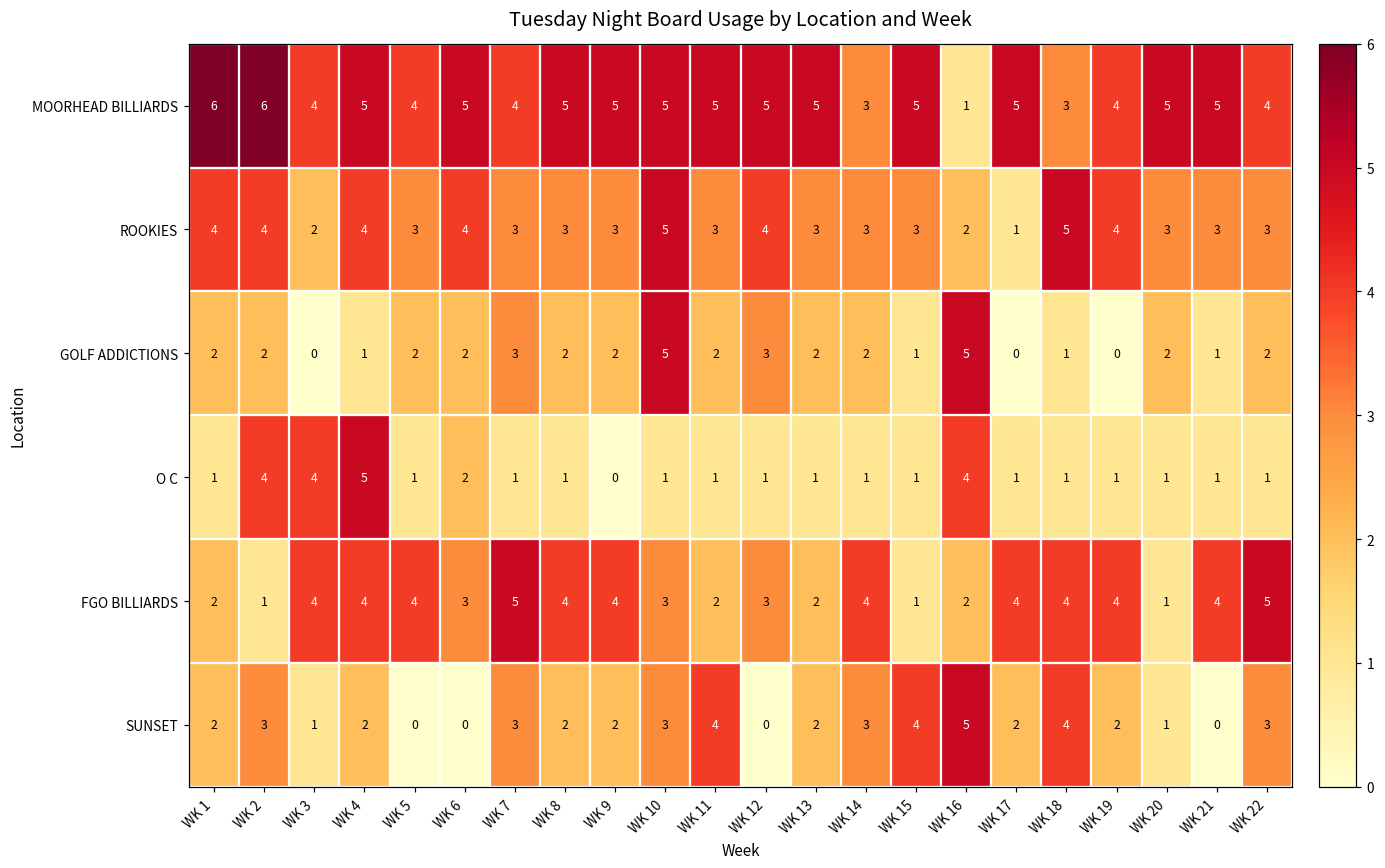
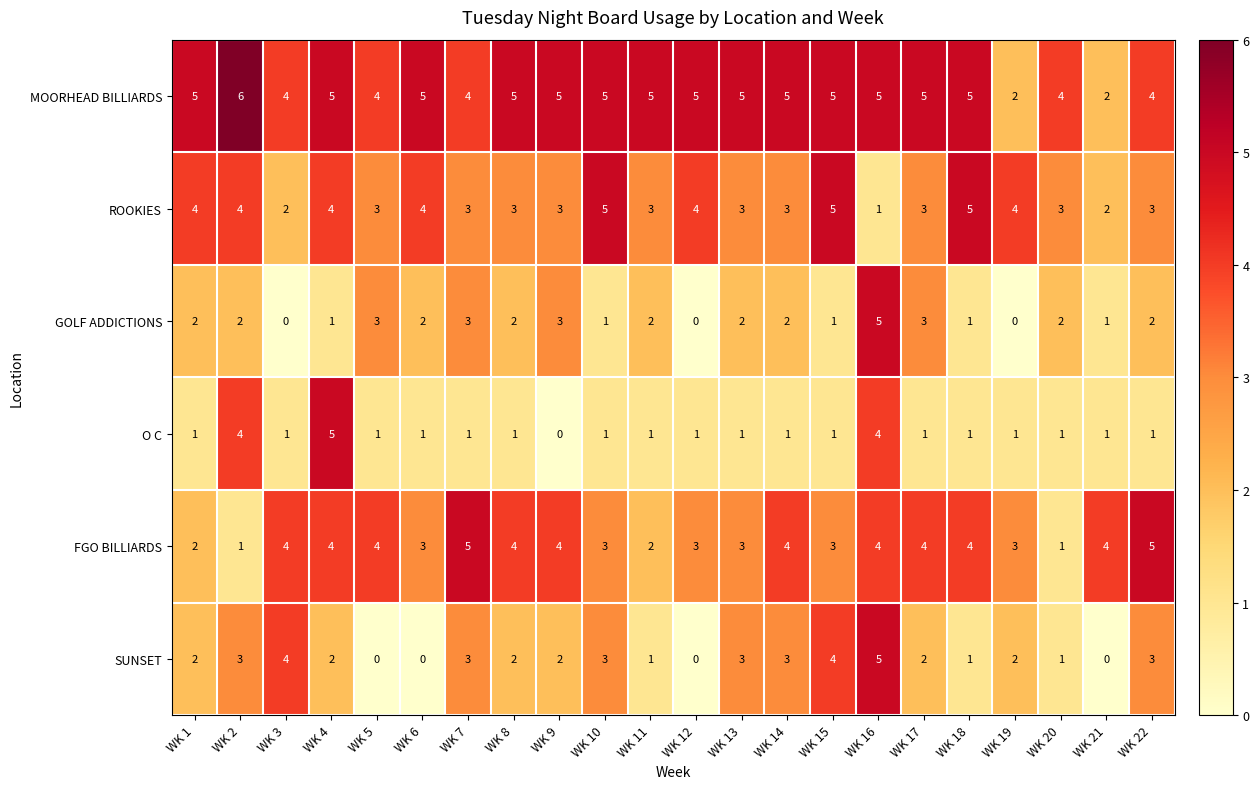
MOORHEAD BILLIARDS, WK 1: 6 -> 5
MOORHEAD BILLIARDS, WK 14: 3 -> 5
MOORHEAD BILLIARDS, WK 16: 1 -> 5
MOORHEAD BILLIARDS, WK 18: 3 -> 5
MOORHEAD BILLIARDS, WK 19: 4 -> 2
MOORHEAD BILLIARDS, WK 20: 5 -> 4
MOORHEAD BILLIARDS, WK 21: 5 -> 2
ROOKIES, WK 15: 3 -> 5
ROOKIES, WK 16: 2 -> 1
ROOKIES, WK 17: 1 -> 3
ROOKIES, WK 21: 3 -> 2
GOLF ADDICTIONS, WK 5: 2 -> 3
GOLF ADDICTIONS, WK 9: 2 -> 3
GOLF ADDICTIONS, WK 10: 5 -> 1
GOLF ADDICTIONS, WK 12: 3 -> 0
GOLF ADDICTIONS, WK 17: 0 -> 3
O C, WK 3: 4 -> 1
O C, WK 6: 2 -> 1
FGO BILLIARDS, WK 13: 2 -> 3
FGO BILLIARDS, WK 15: 1 -> 3
FGO BILLIARDS, WK 16: 2 -> 4
FGO BILLIARDS, WK 19: 4 -> 3
SUNSET, WK 3: 1 -> 4
SUNSET, WK 11: 4 -> 1
SUNSET, WK 13: 2 -> 3
SUNSET, WK 18: 4 -> 1
